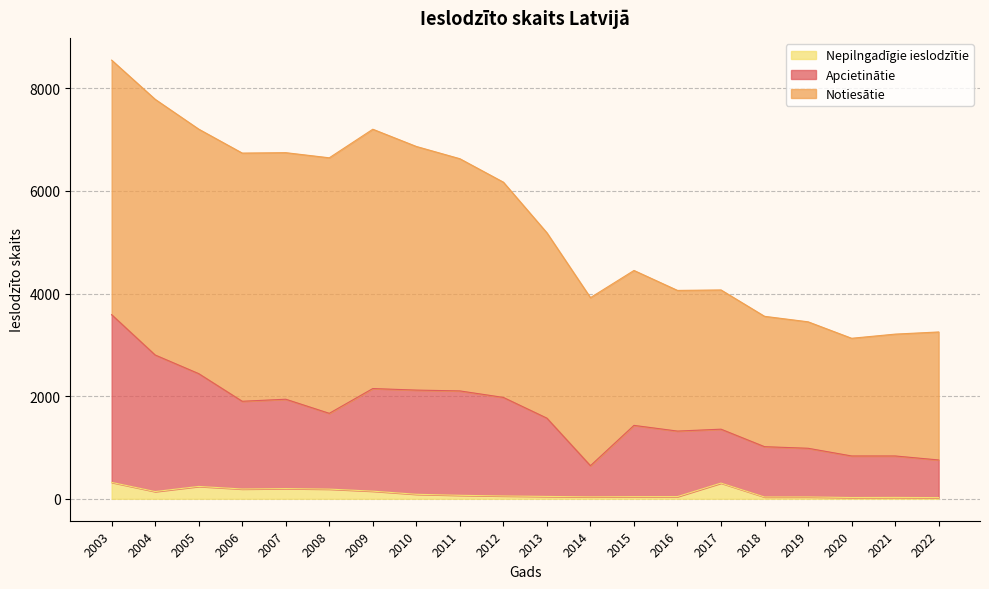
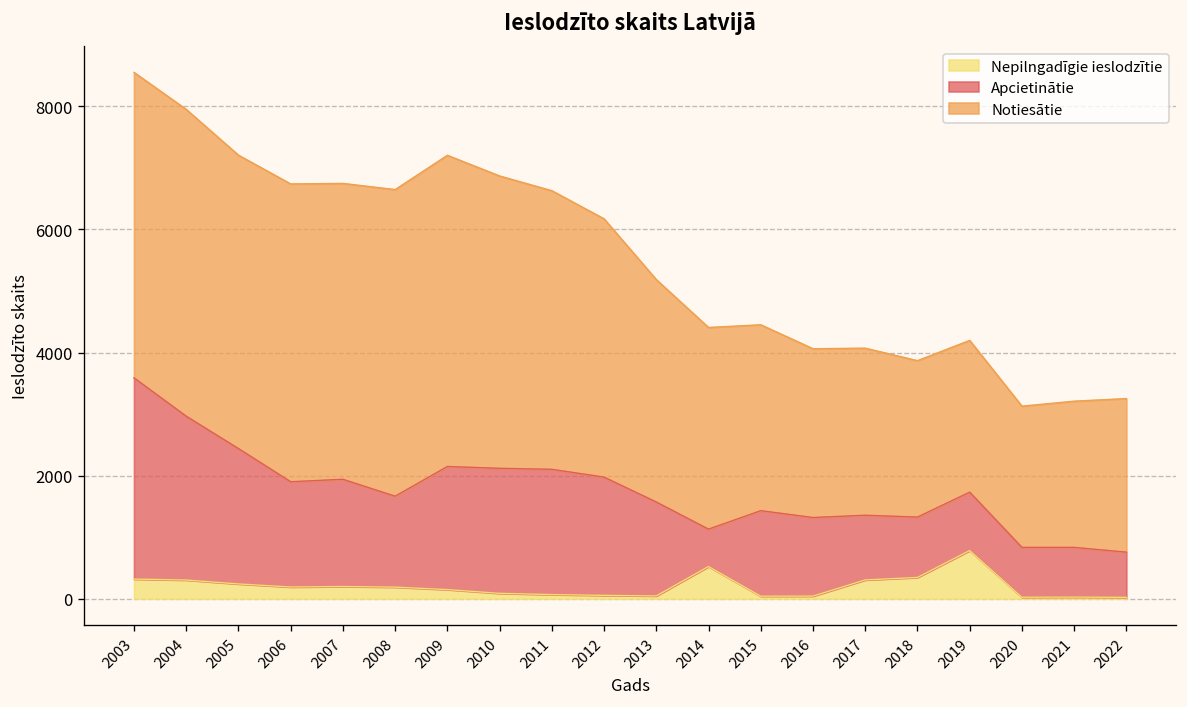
Nepilngadīgie ieslodzītie, 2004: 100 -> 300
Nepilngadīgie ieslodzītie, 2014: 0 -> 500
Nepilngadīgie ieslodzītie, 2018: 0 -> 300
Nepilngadīgie ieslodzītie, 2019: 0 -> 800
